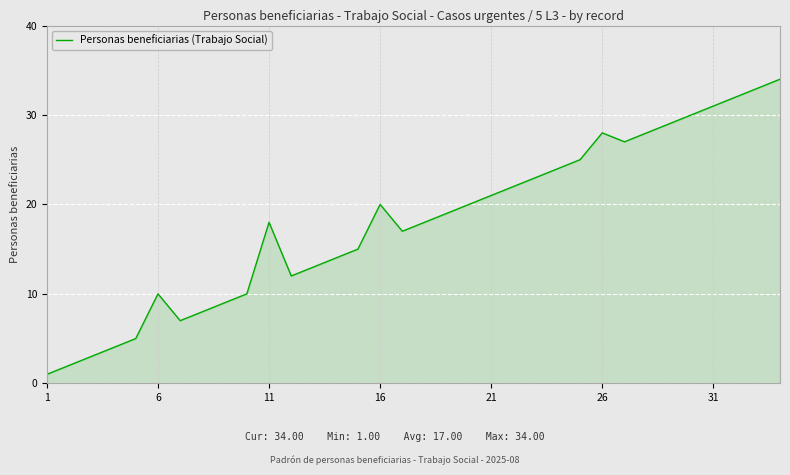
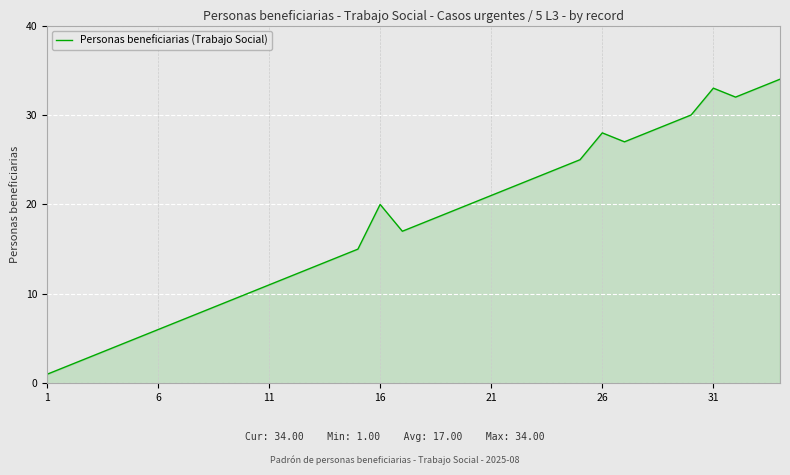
6: 10 -> 6
11: 18 -> 11
31: 31 -> 33
